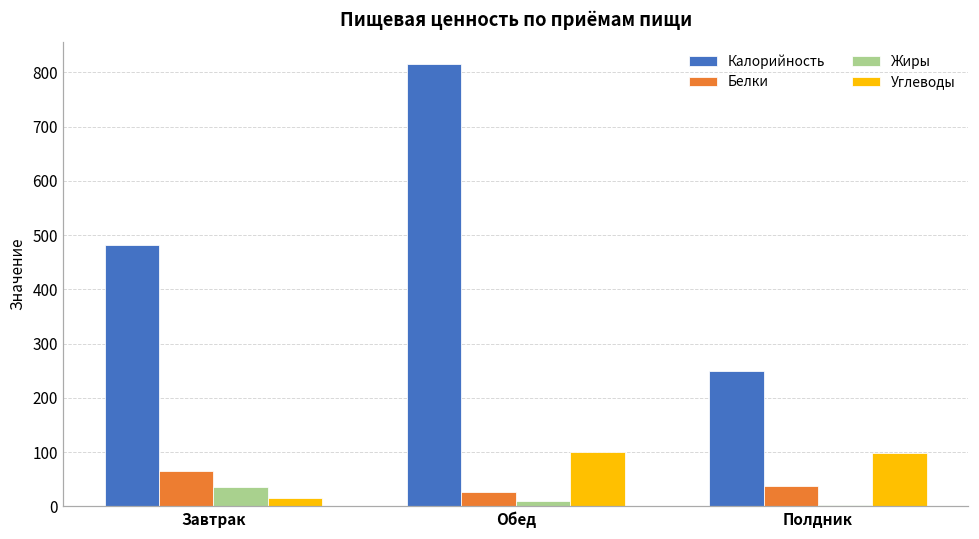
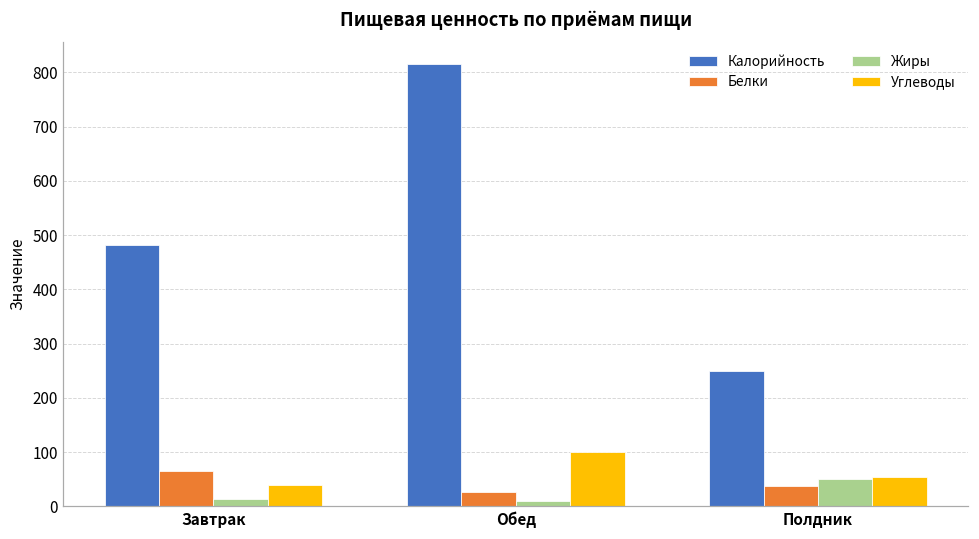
Жиры, Завтрак: 40 -> 10
Углеводы, Завтрак: 20 -> 40
Жиры, Полдник: 0 -> 50
Углеводы, Полдник: 100 -> 50
